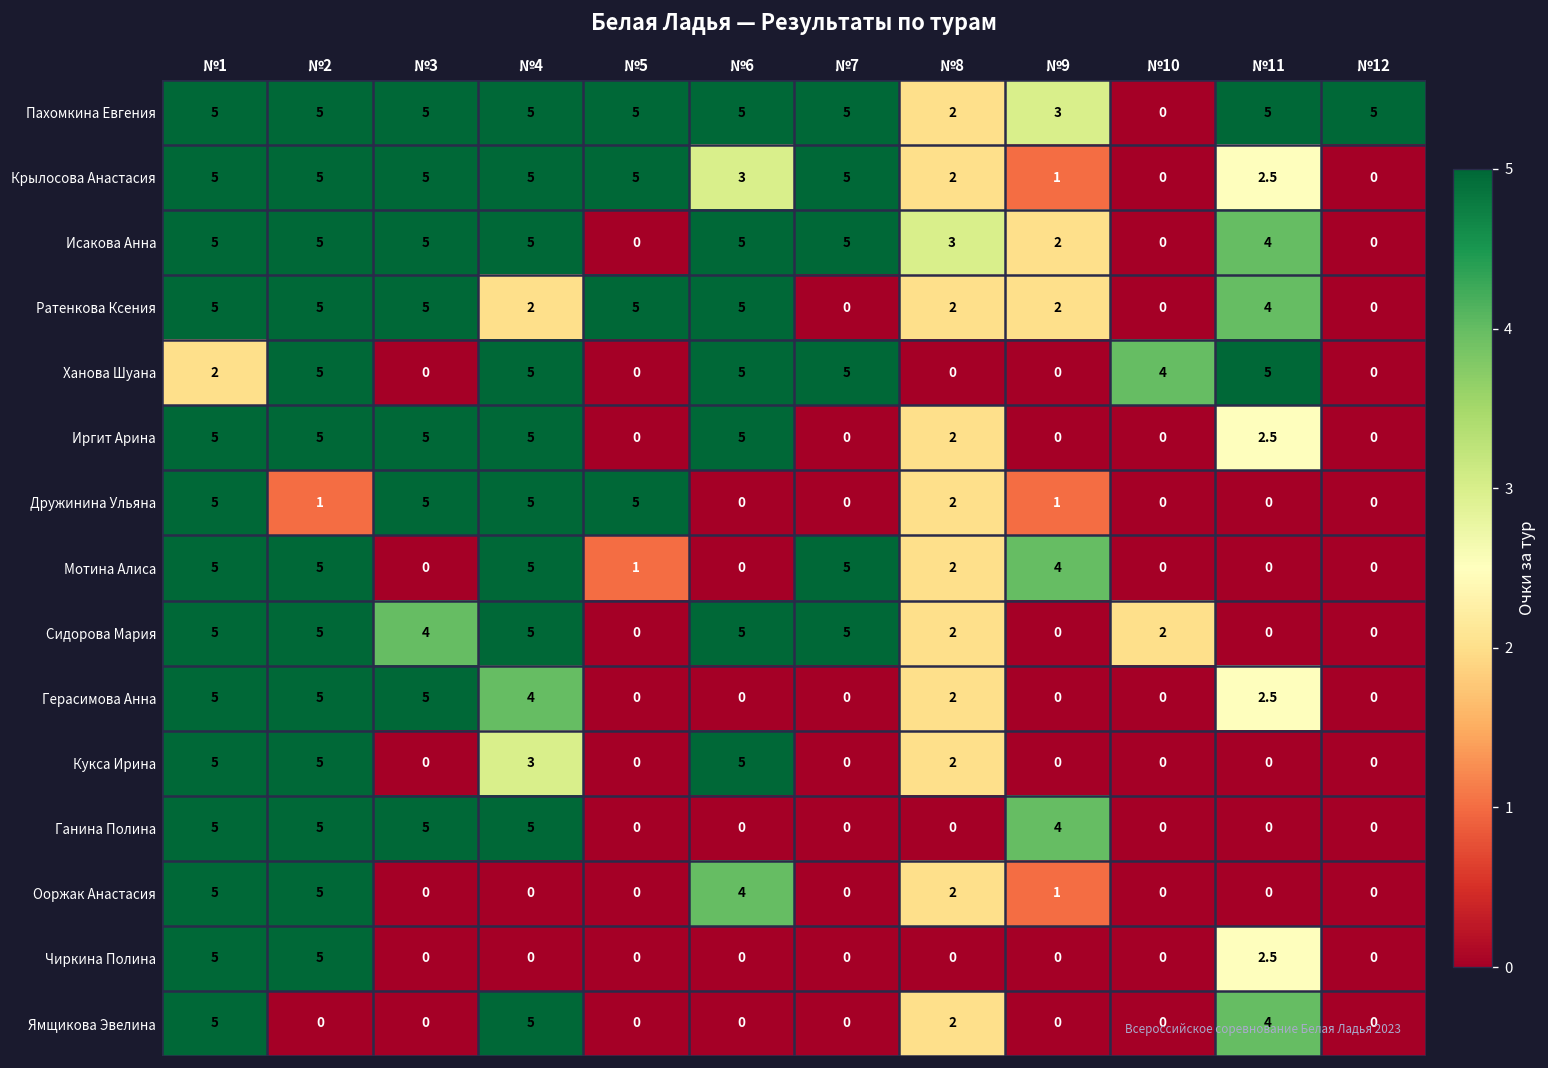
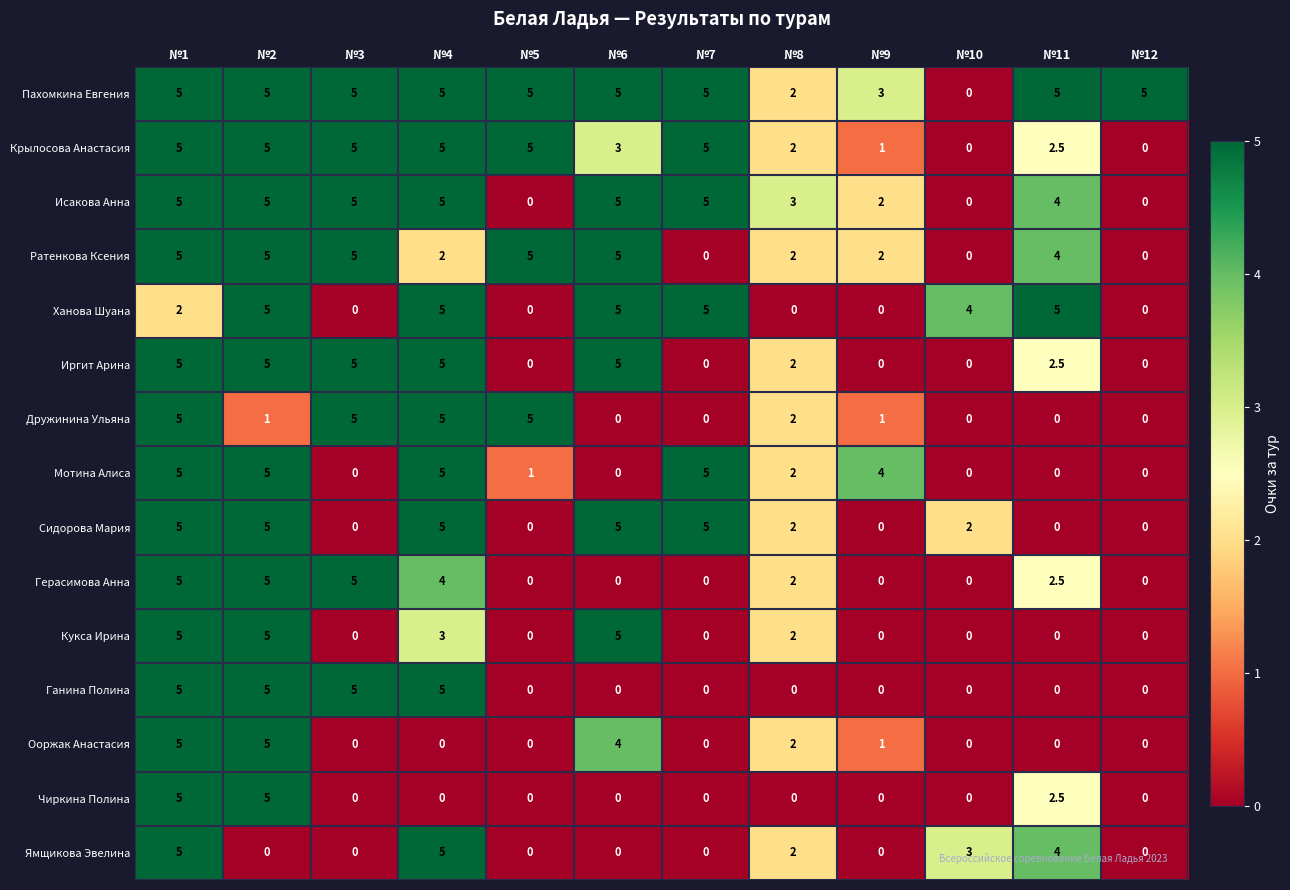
Сидорова Мария, №3: 4 -> 0
Ганина Полина, №9: 4 -> 0
Ямщикова Эвелина, №10: 0 -> 3
